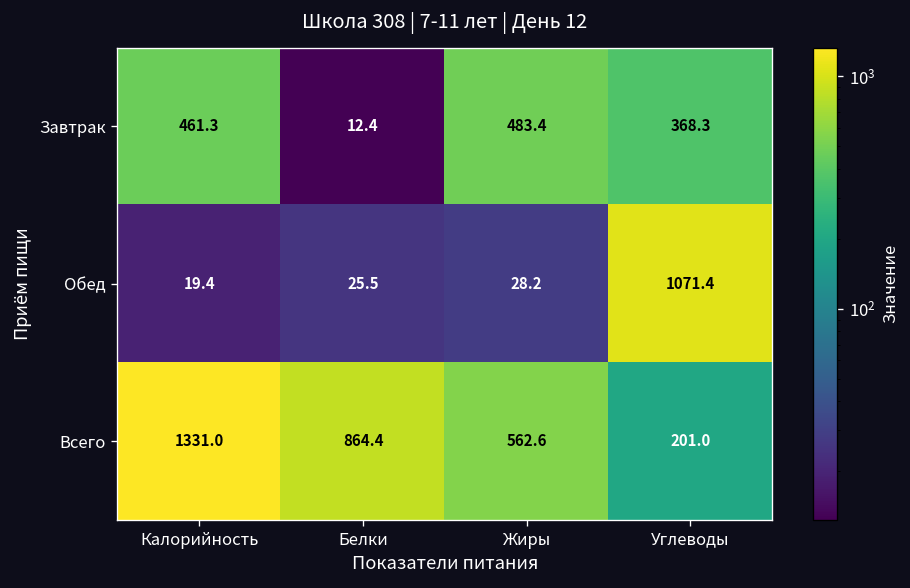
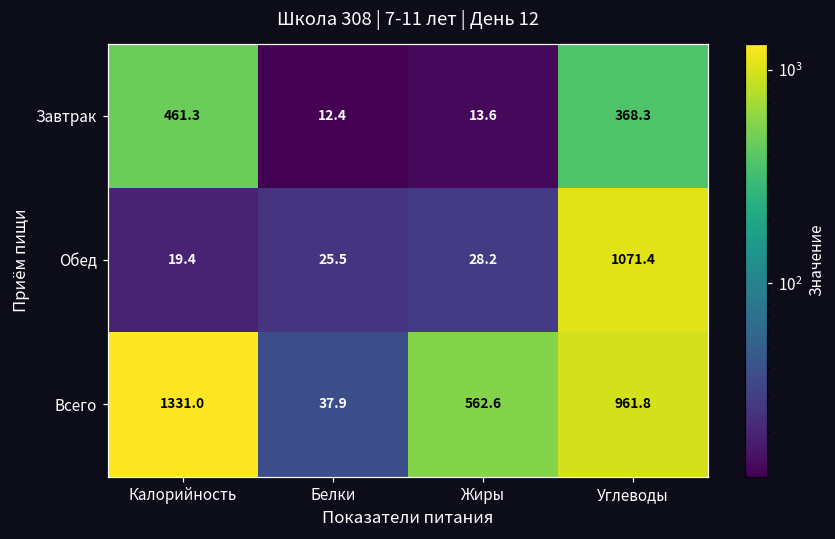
Завтрак, Жиры: 483.4 -> 13.6
Всего, Белки: 864.4 -> 37.9
Всего, Углеводы: 201.0 -> 961.8
